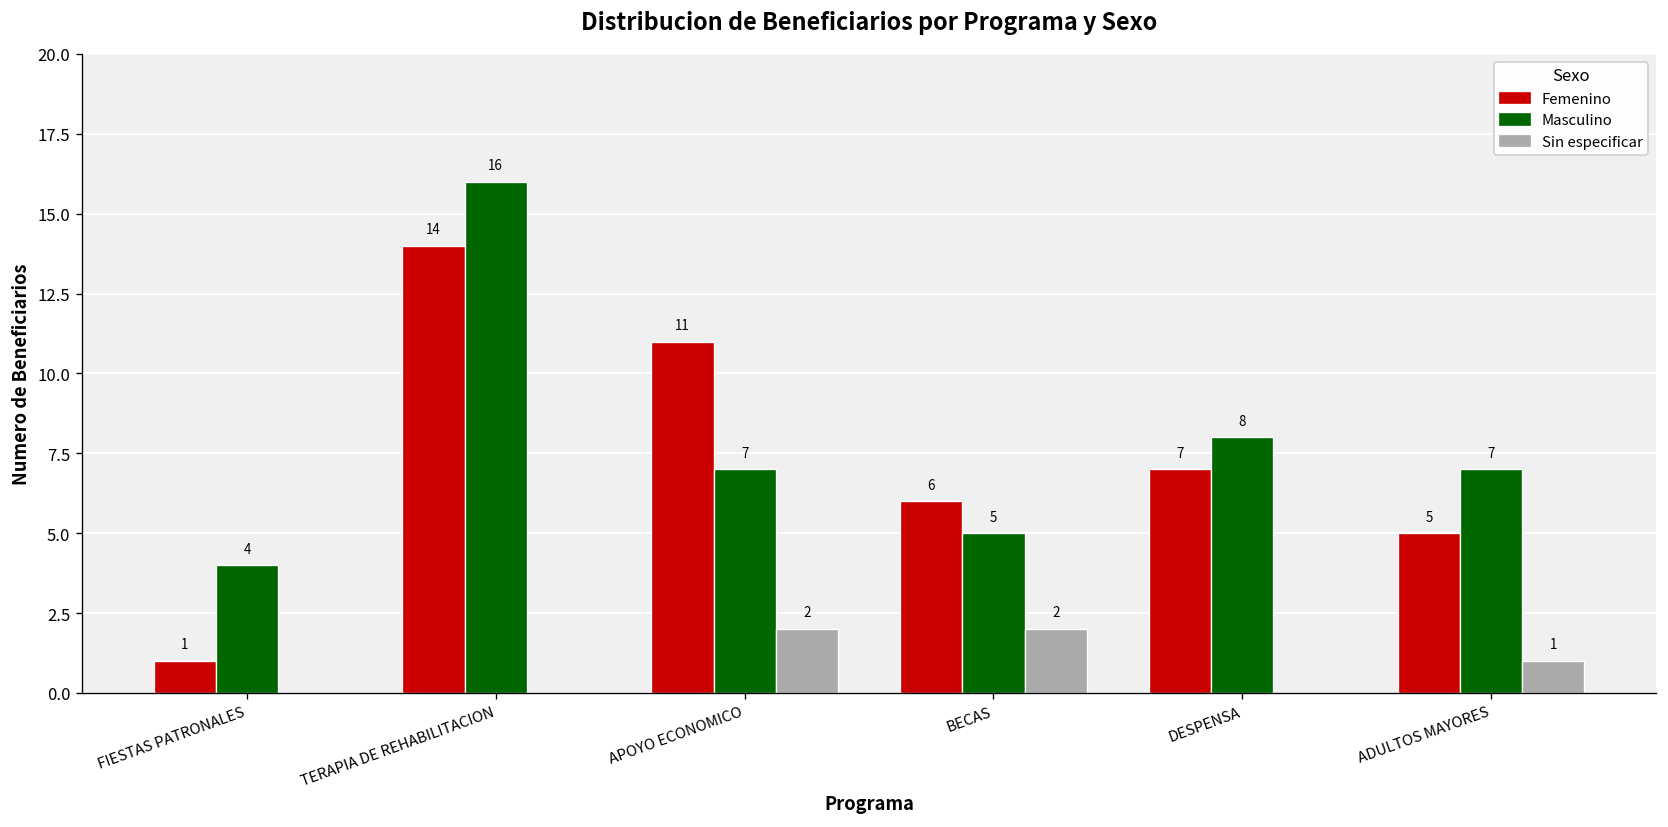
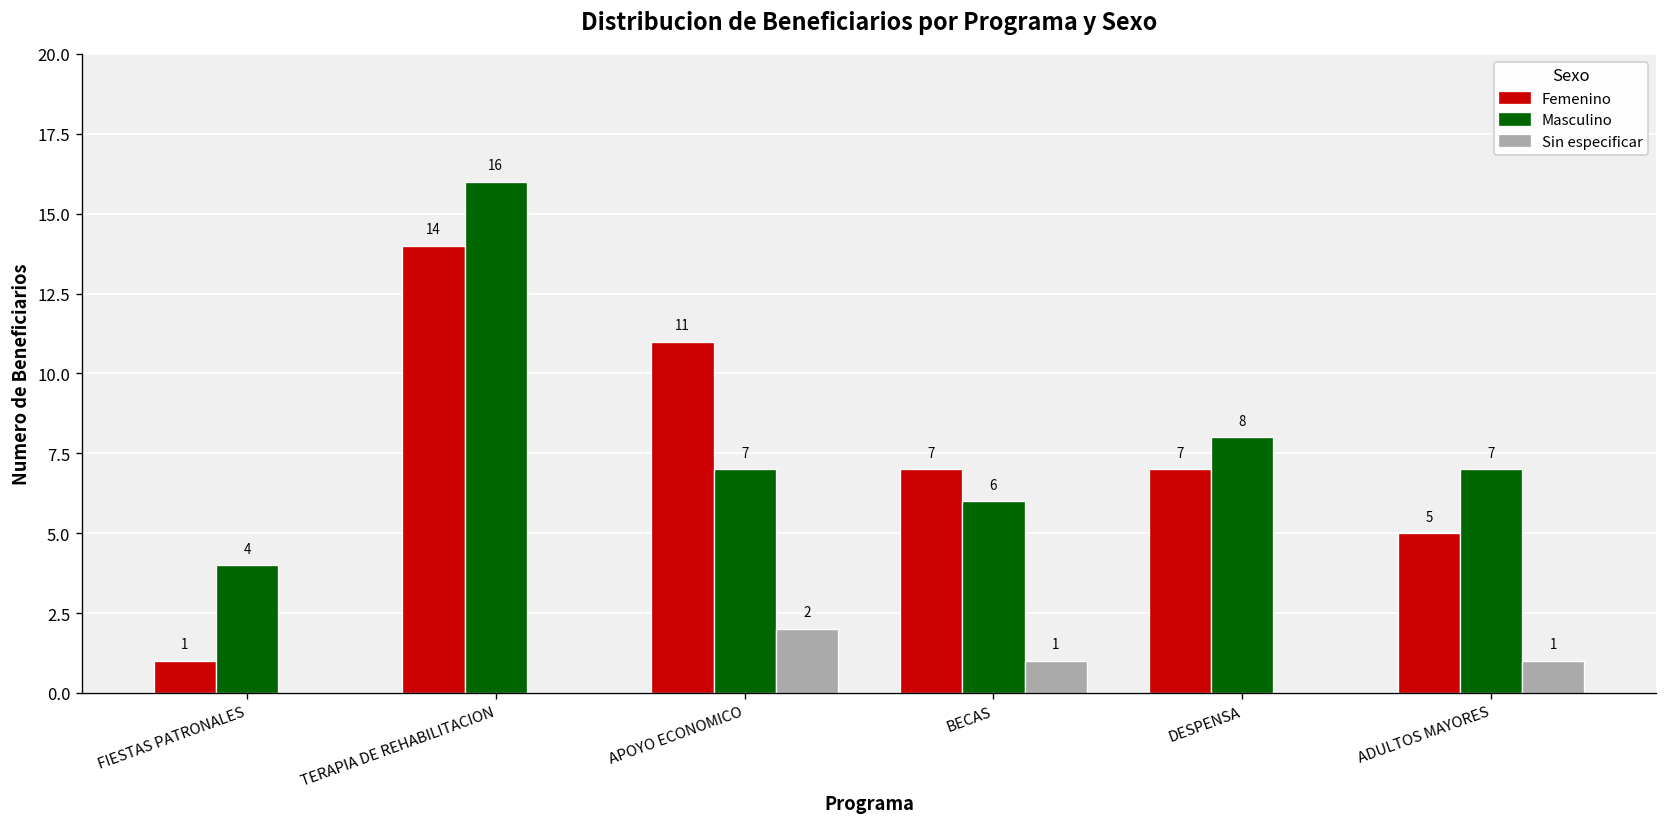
Femenino, BECAS: 6 -> 7
Masculino, BECAS: 5 -> 6
Sin especificar, BECAS: 2 -> 1
